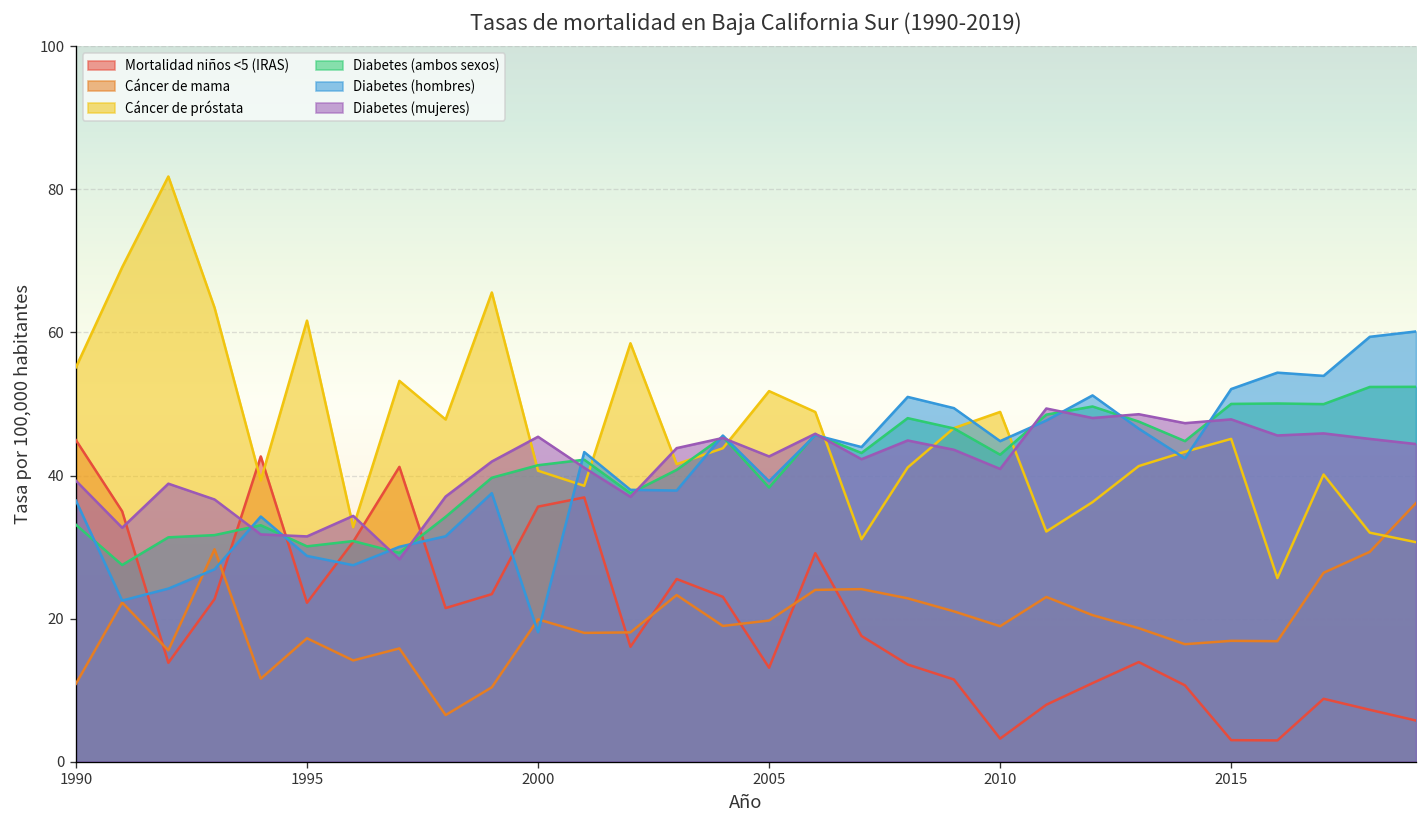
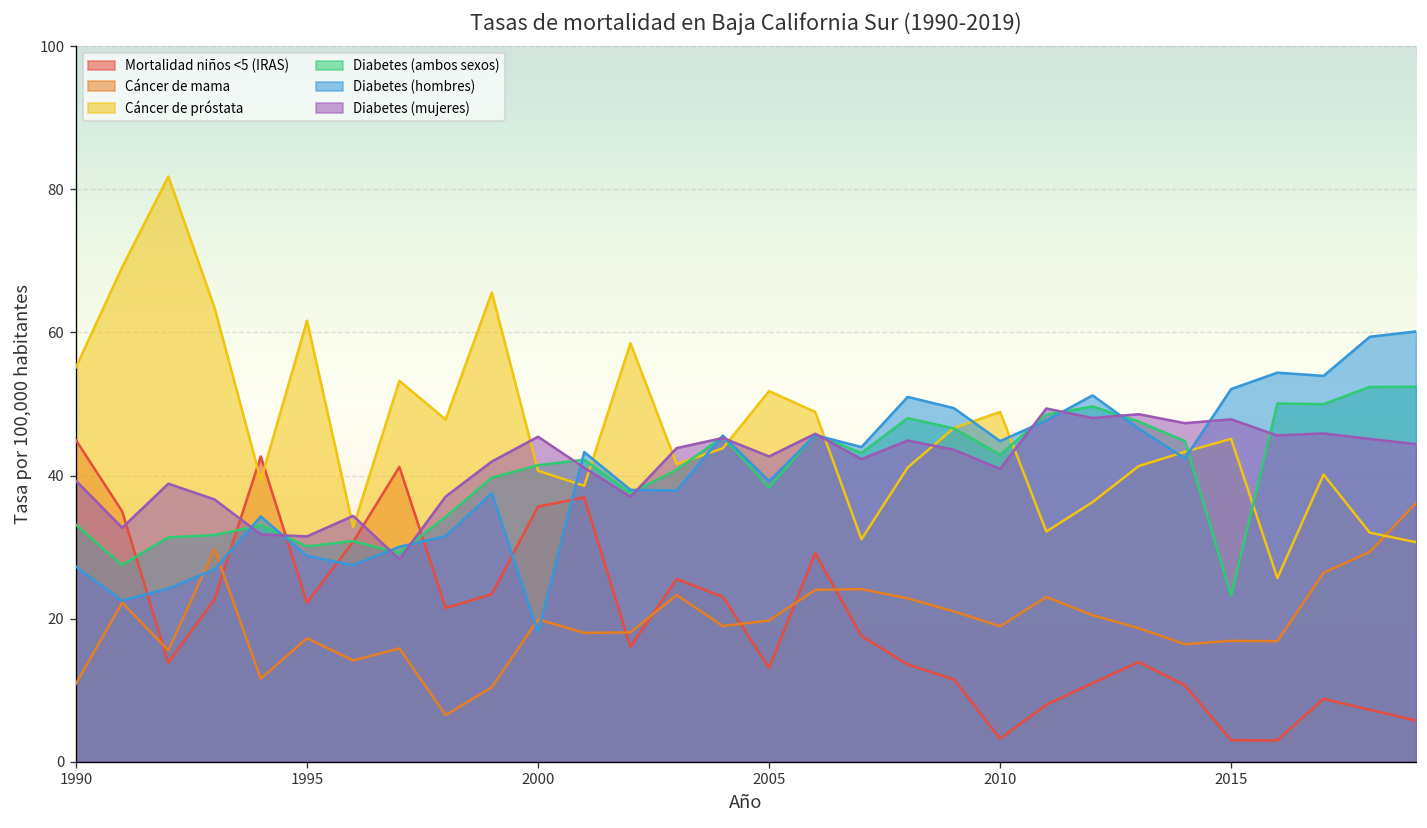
Diabetes (hombres), 1990: 36 -> 27
Diabetes (ambos sexos), 2015: 50 -> 23
